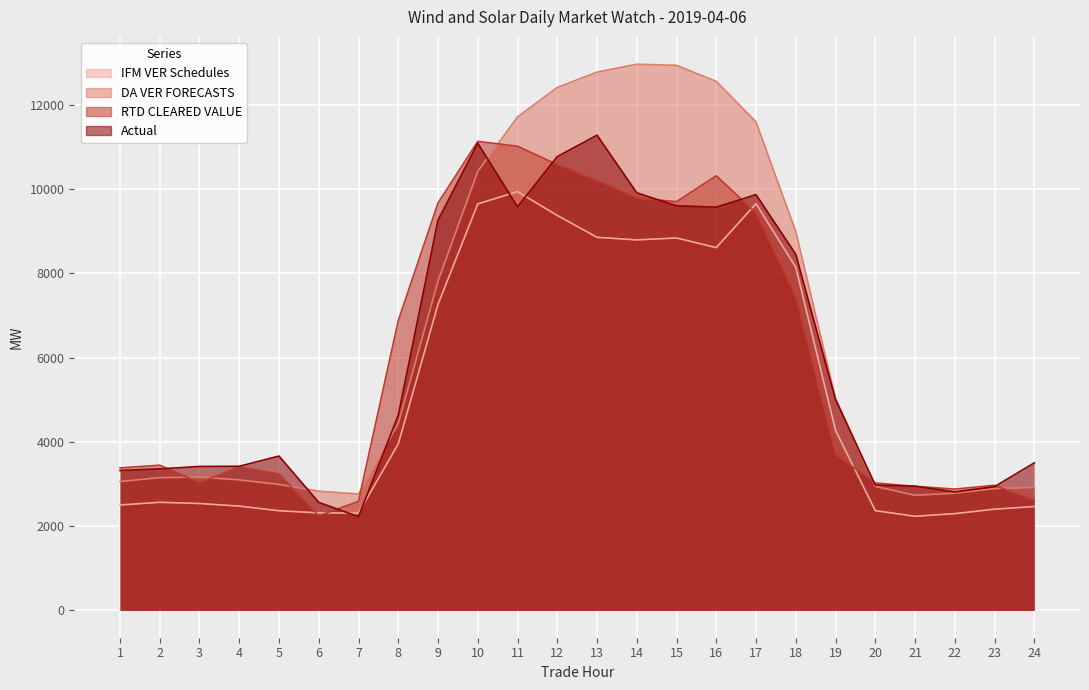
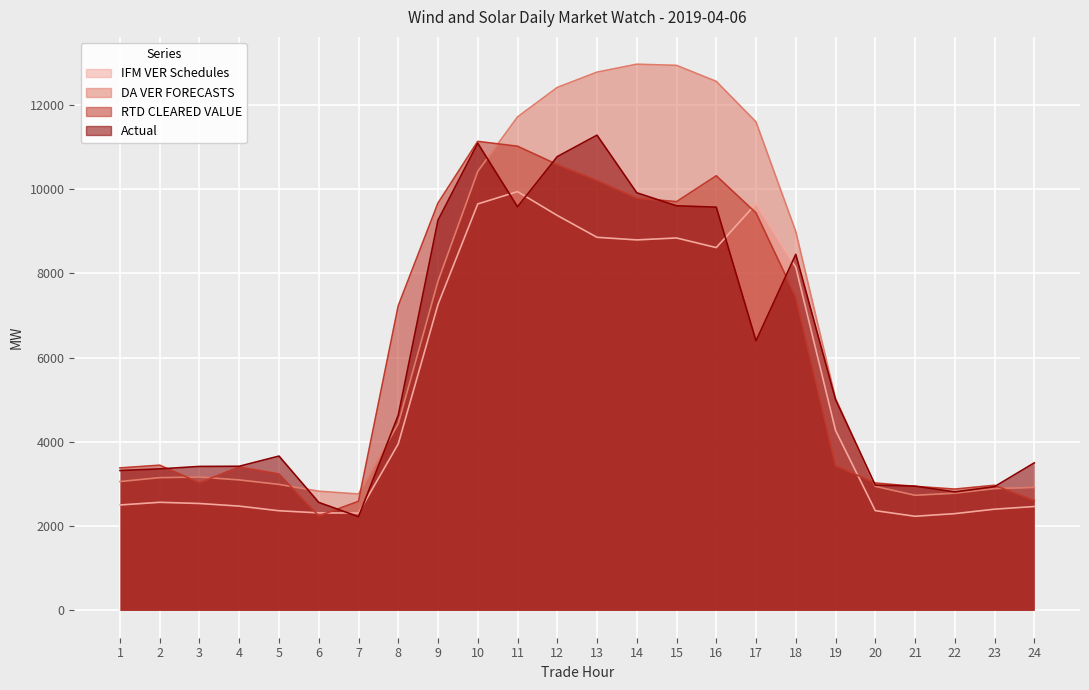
RTD CLEARED VALUE, 8: 6900 -> 7200
Actual, 17: 9900 -> 6400
RTD CLEARED VALUE, 19: 3700 -> 3400
